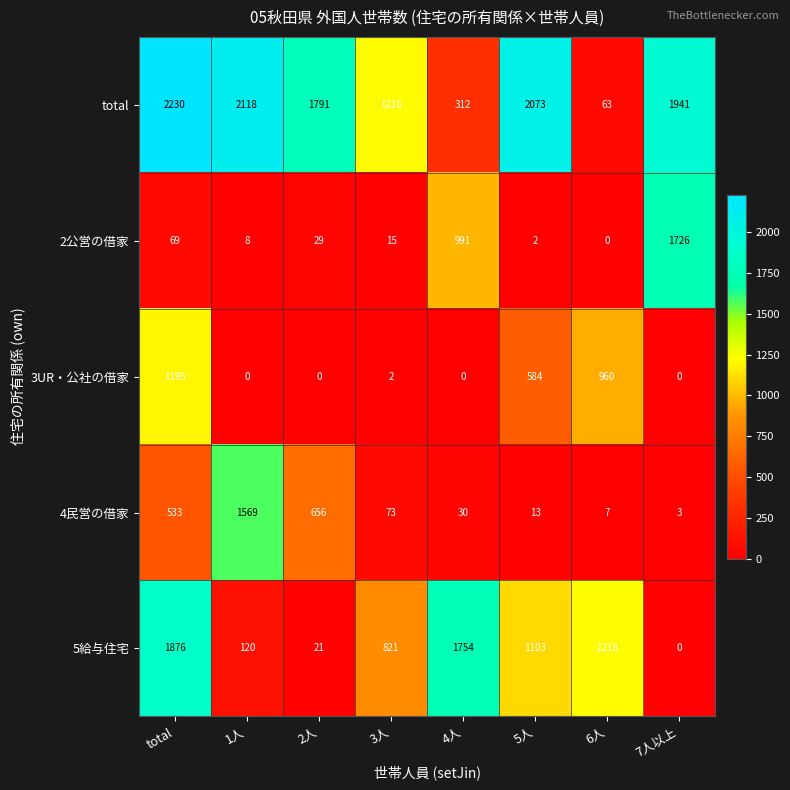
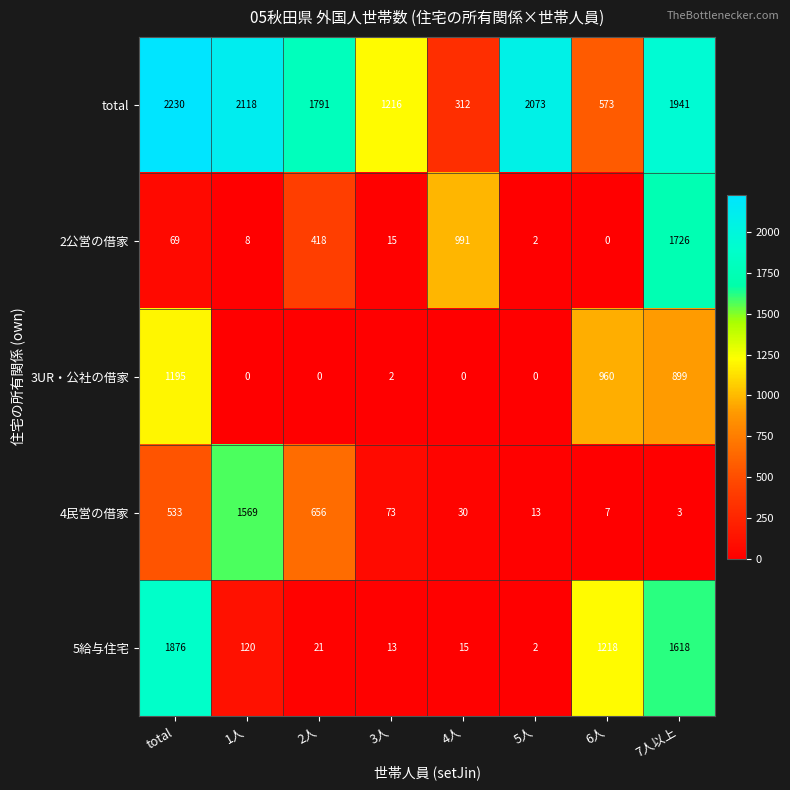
total, 6人: 63 -> 573
2公営の借家, 2人: 29 -> 418
3UR・公社の借家, 5人: 584 -> 0
3UR・公社の借家, 7人以上: 0 -> 899
5給与住宅, 3人: 821 -> 13
5給与住宅, 4人: 1754 -> 15
5給与住宅, 5人: 1103 -> 2
5給与住宅, 7人以上: 0 -> 1618
